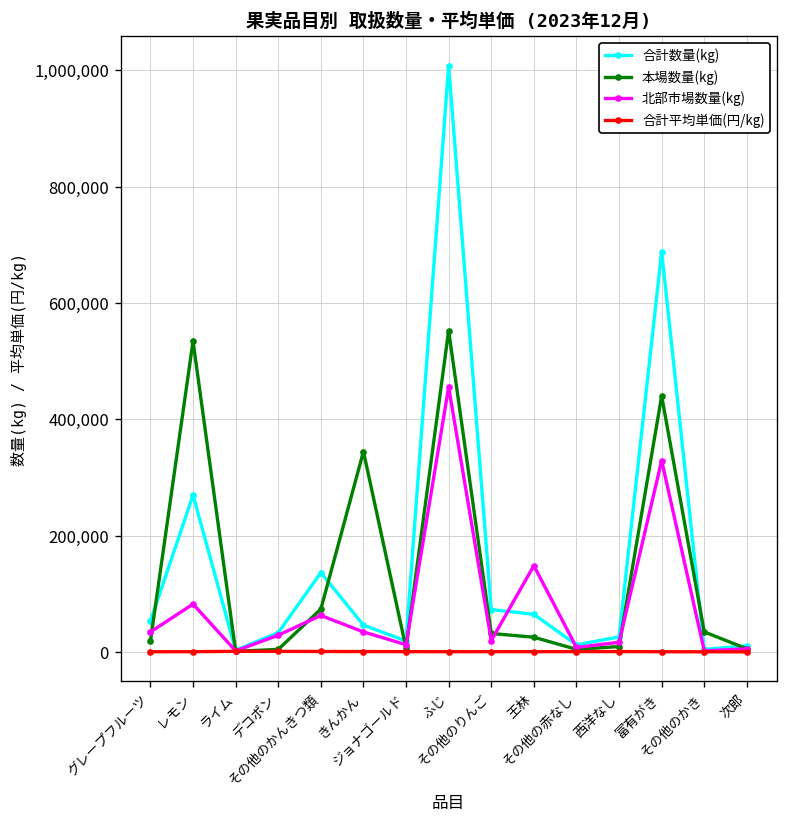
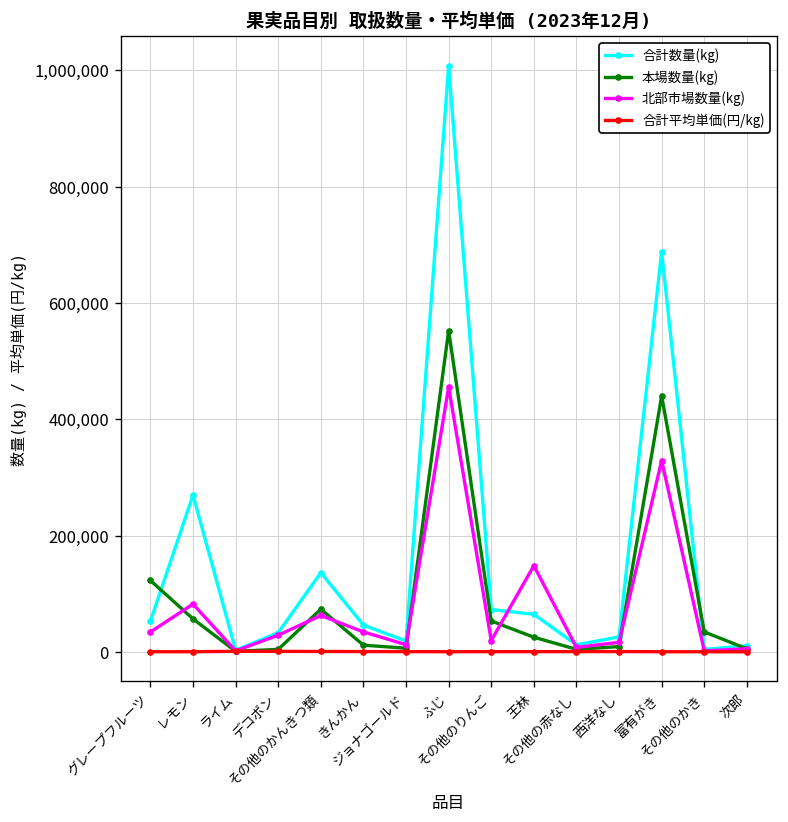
本場数量(kg), グレープフルーツ: 20,000 -> 120,000
本場数量(kg), レモン: 530,000 -> 60,000
本場数量(kg), きんかん: 340,000 -> 10,000
本場数量(kg), その他のりんご: 30,000 -> 50,000
